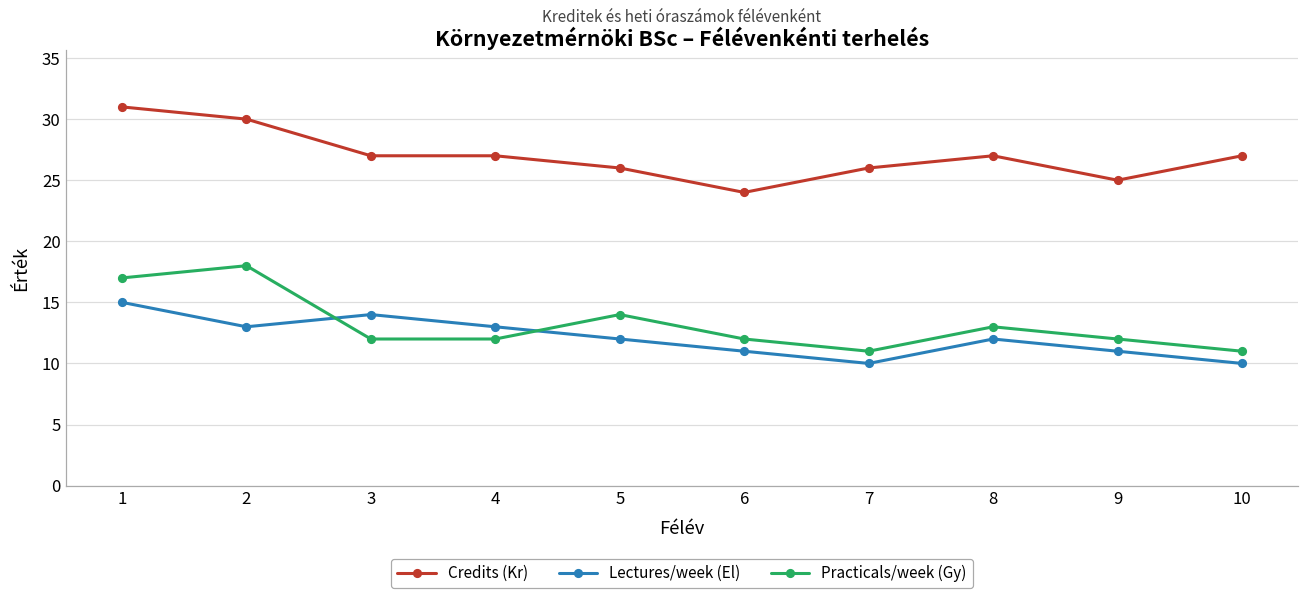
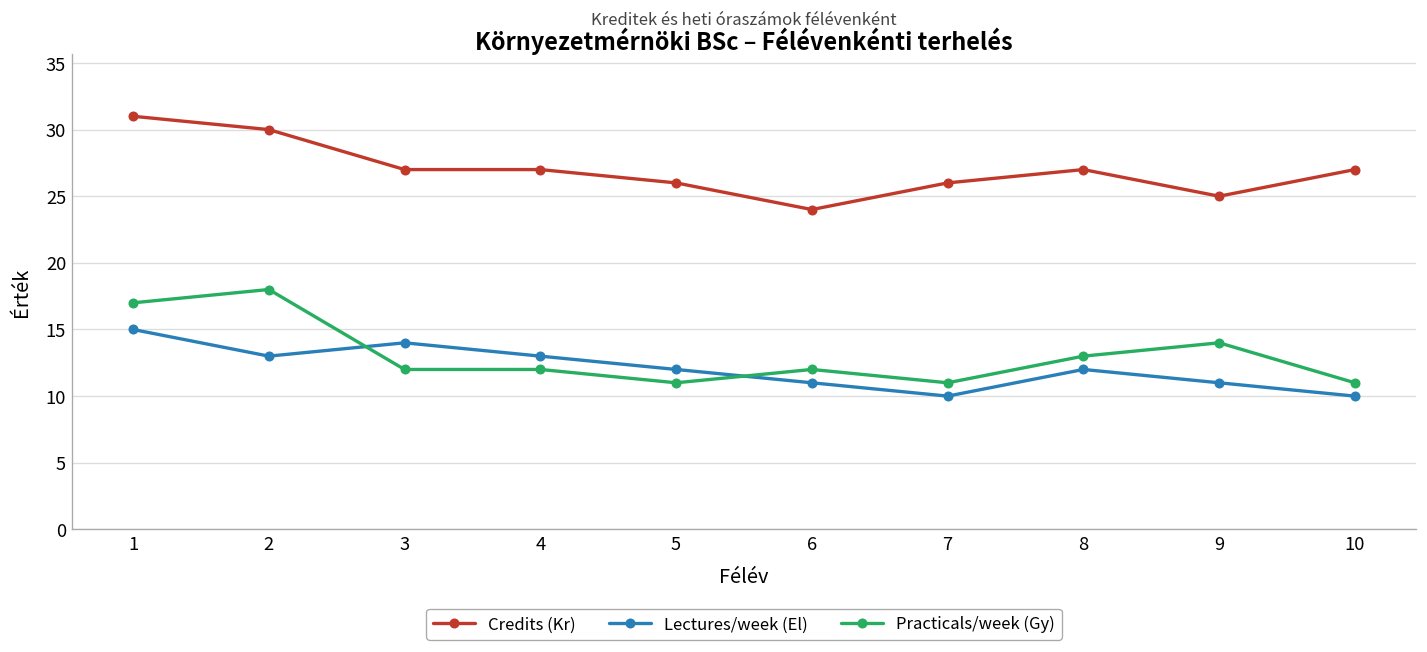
Practicals/week (Gy), 5: 14 -> 11
Practicals/week (Gy), 9: 12 -> 14
